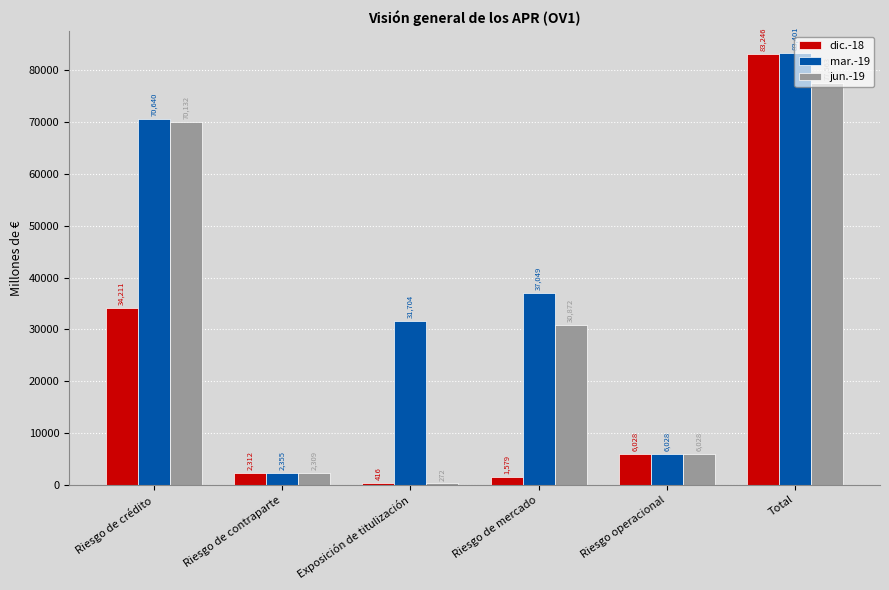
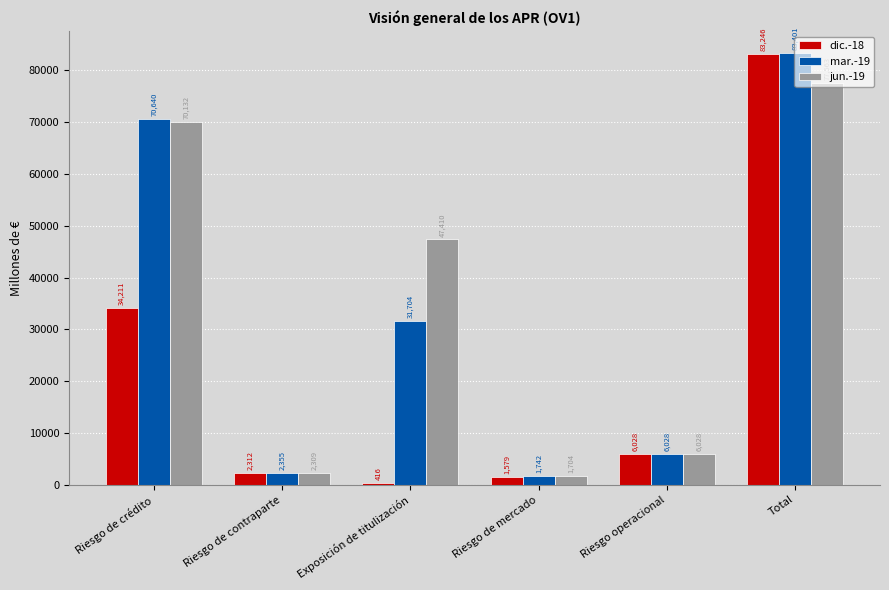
jun.-19, Exposición de titulización: 272 -> 47,410
mar.-19, Riesgo de mercado: 37,049 -> 1,742
jun.-19, Riesgo de mercado: 30,872 -> 1,704
